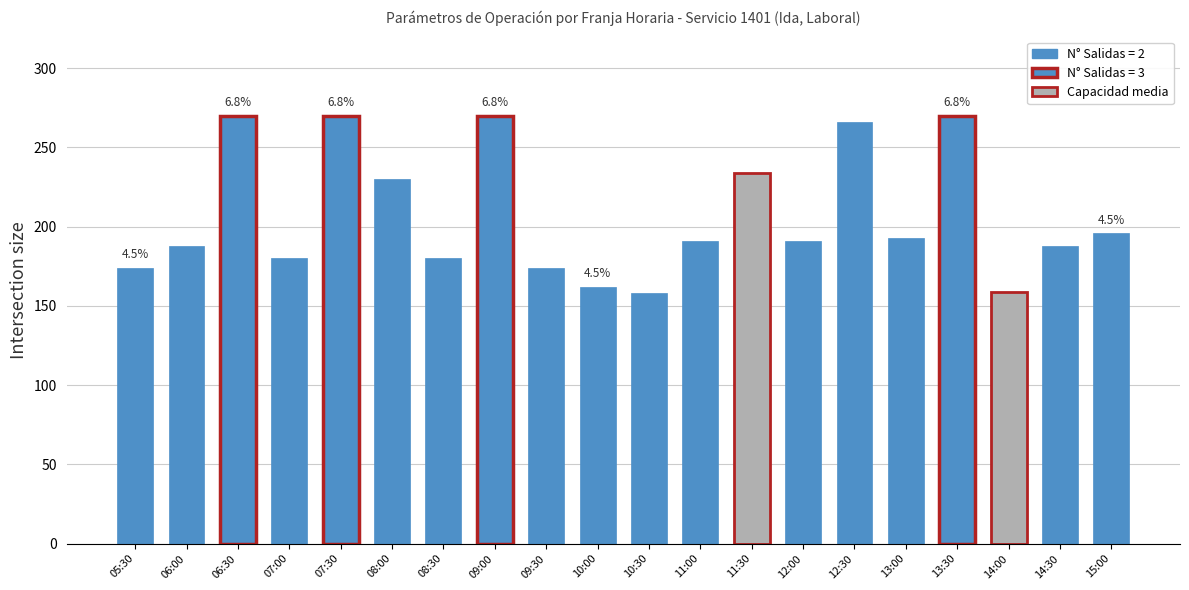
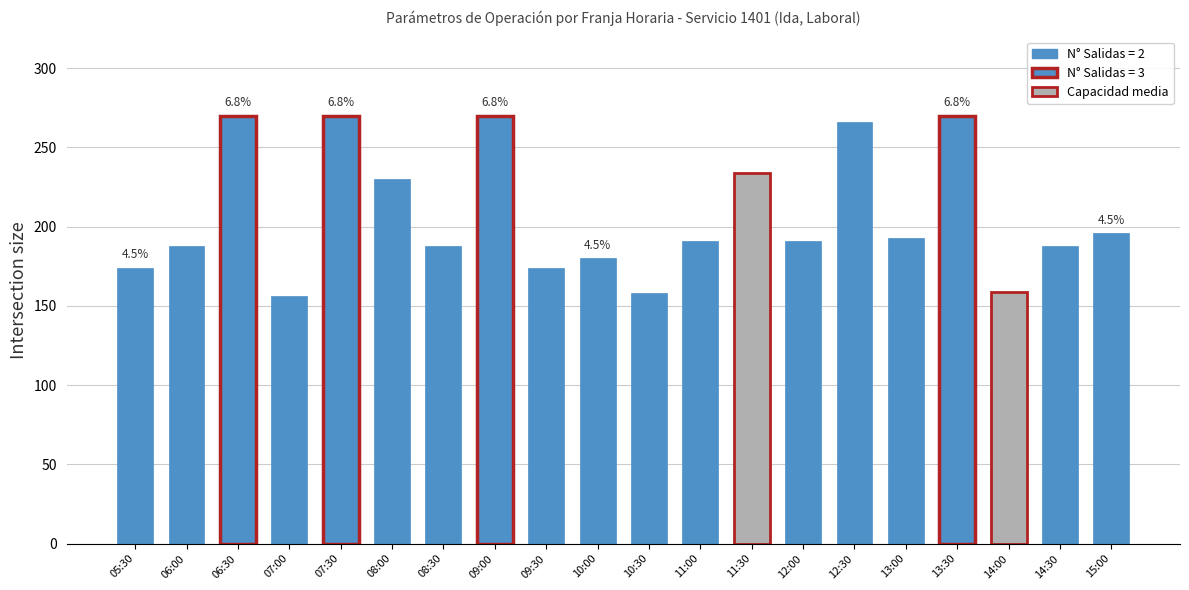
07:00: 180 -> 156
08:30: 180 -> 188
10:00: 162 -> 180
